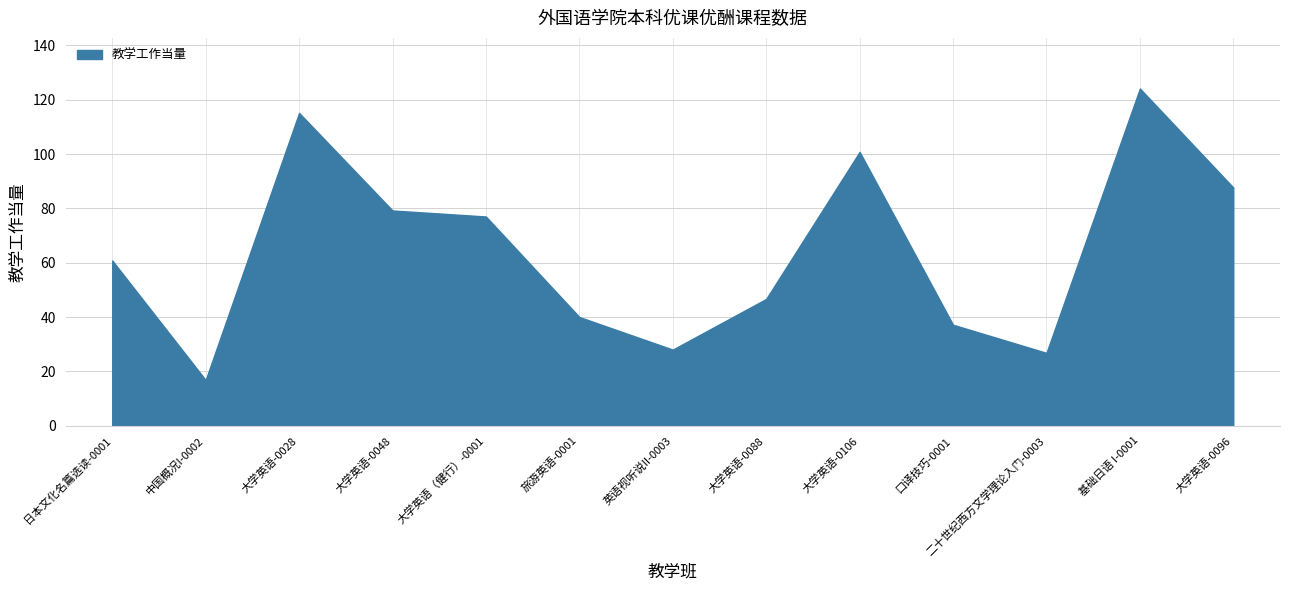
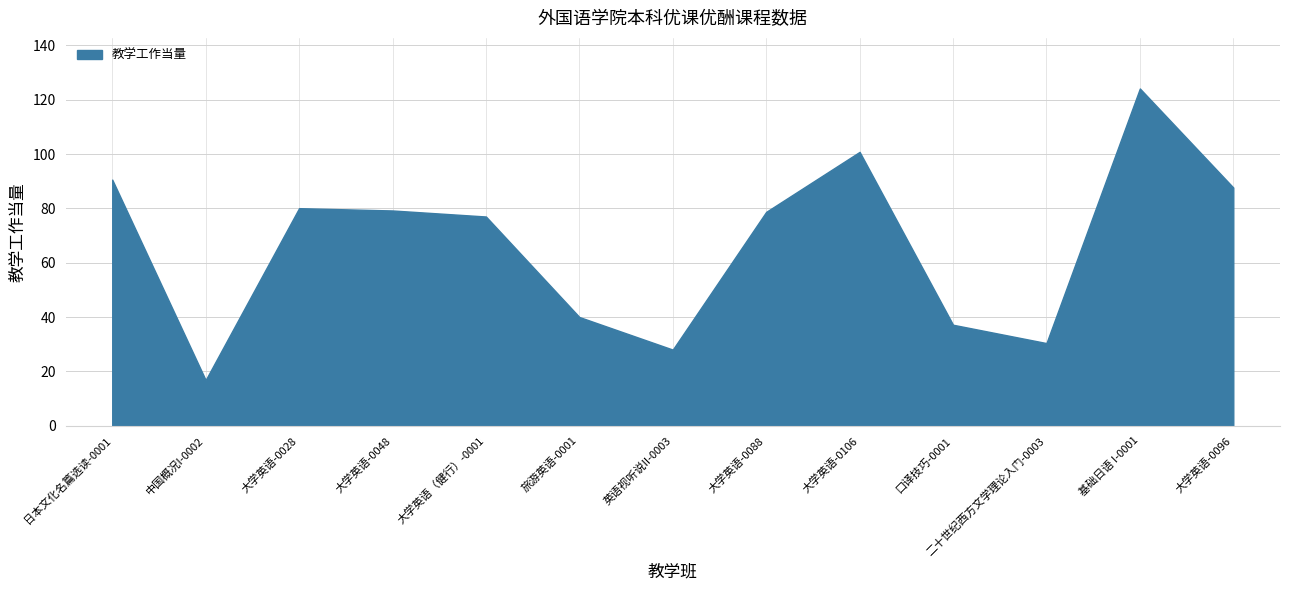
日本文化名篇选读-0001: 61 -> 91
大学英语-0028: 115 -> 80
大学英语-0088: 47 -> 79
二十世纪西方文学理论入门-0003: 27 -> 30
